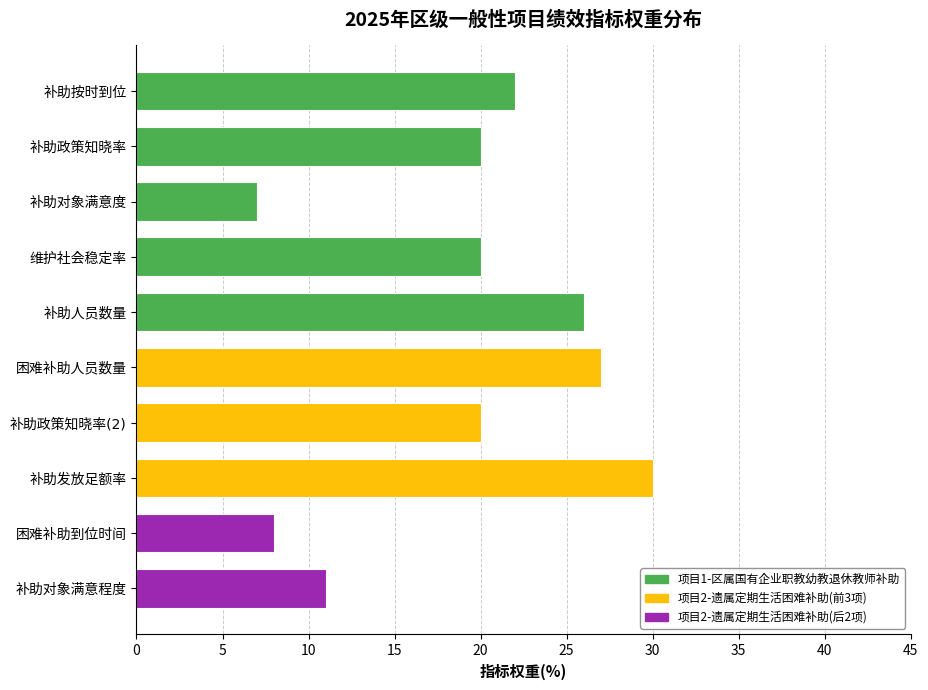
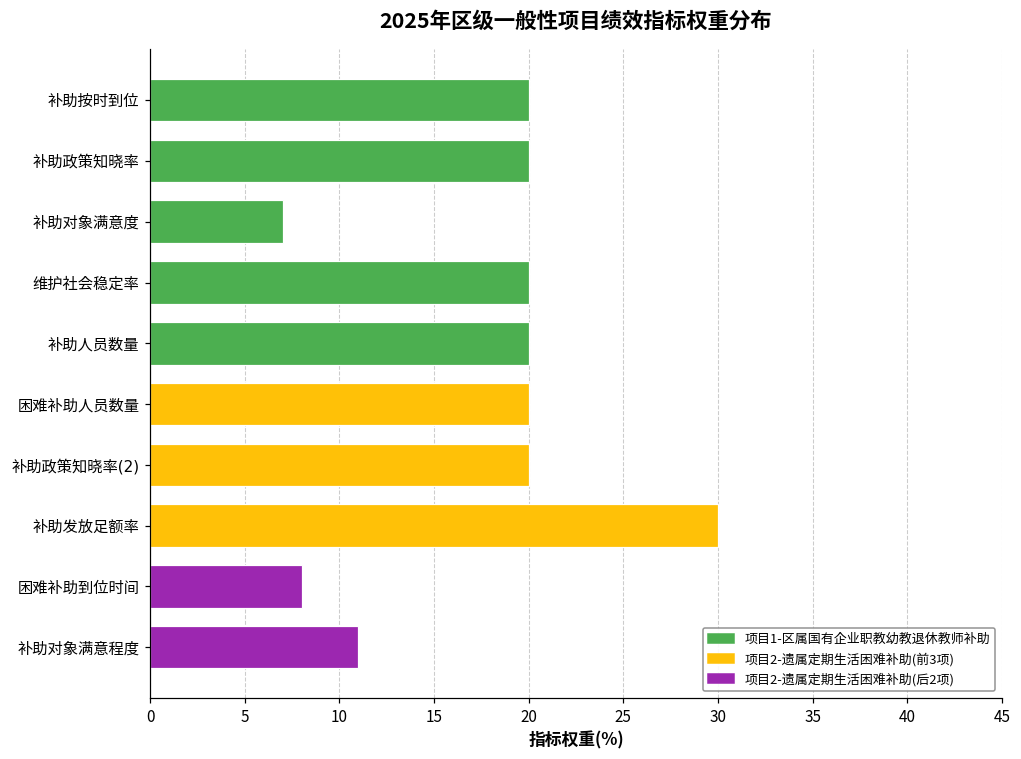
补助按时到位: 22 -> 20
补助人员数量: 26 -> 20
困难补助人员数量: 27 -> 20
